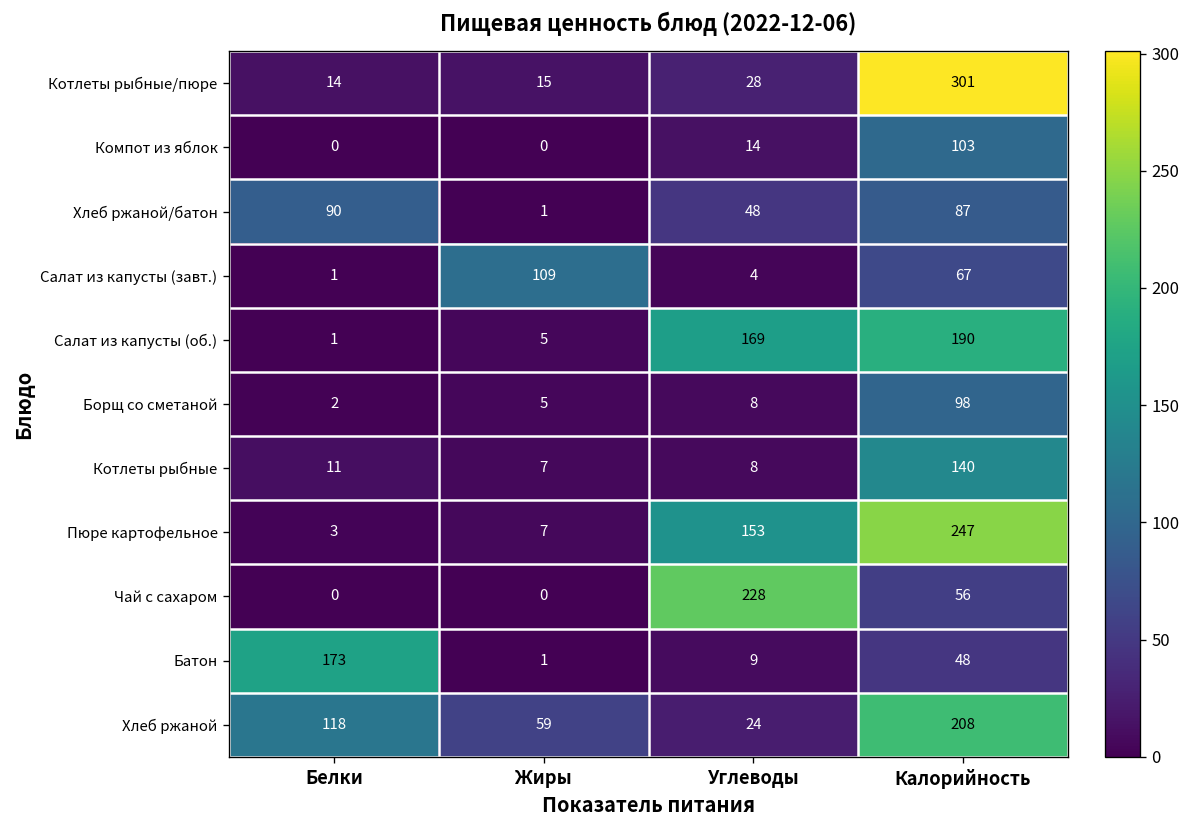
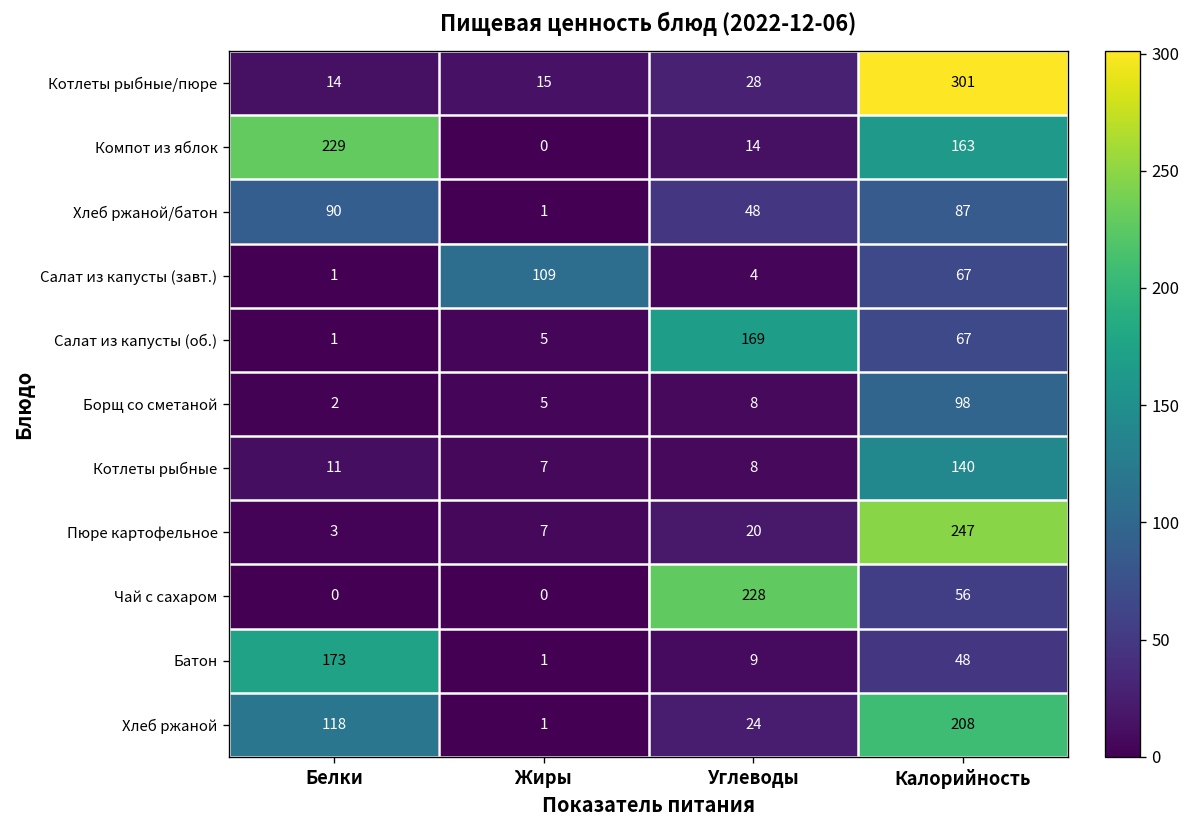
Компот из яблок, Белки: 0 -> 229
Компот из яблок, Калорийность: 103 -> 163
Салат из капусты (об.), Калорийность: 190 -> 67
Пюре картофельное, Углеводы: 153 -> 20
Хлеб ржаной, Жиры: 59 -> 1
